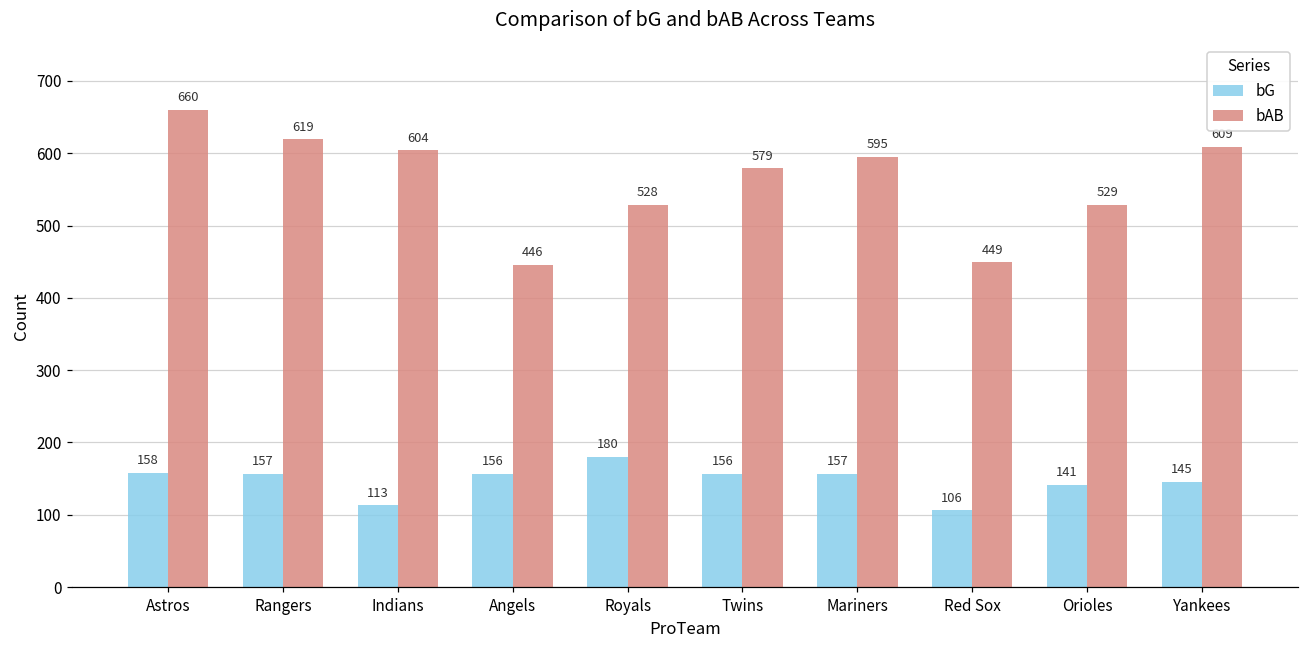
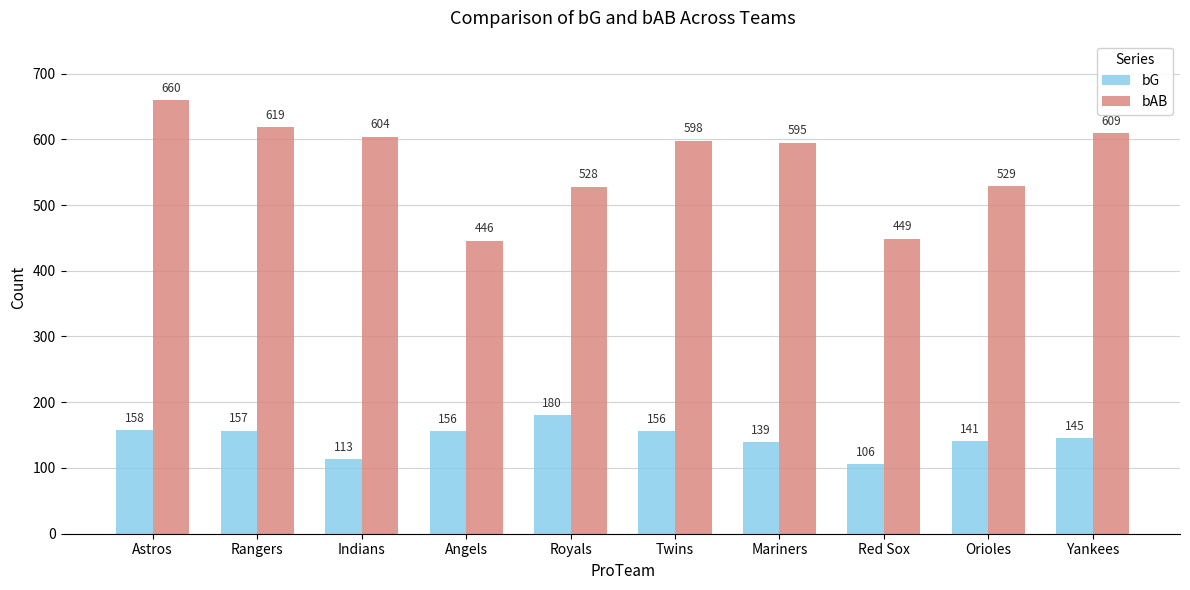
bAB, Twins: 579 -> 598
bG, Mariners: 157 -> 139
